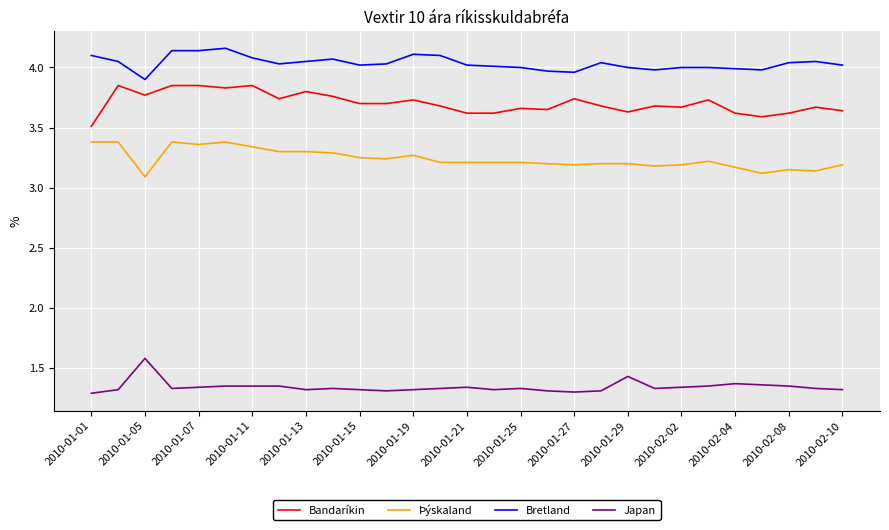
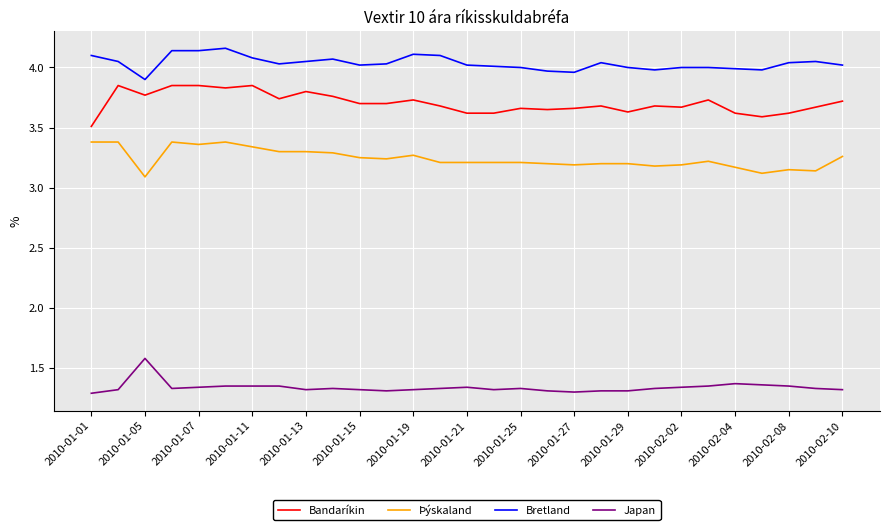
Bandaríkin, 2010-01-27: 3.74 -> 3.66
Japan, 2010-01-29: 1.43 -> 1.31
Bandaríkin, 2010-02-10: 3.64 -> 3.72
Þýskaland, 2010-02-10: 3.19 -> 3.26
